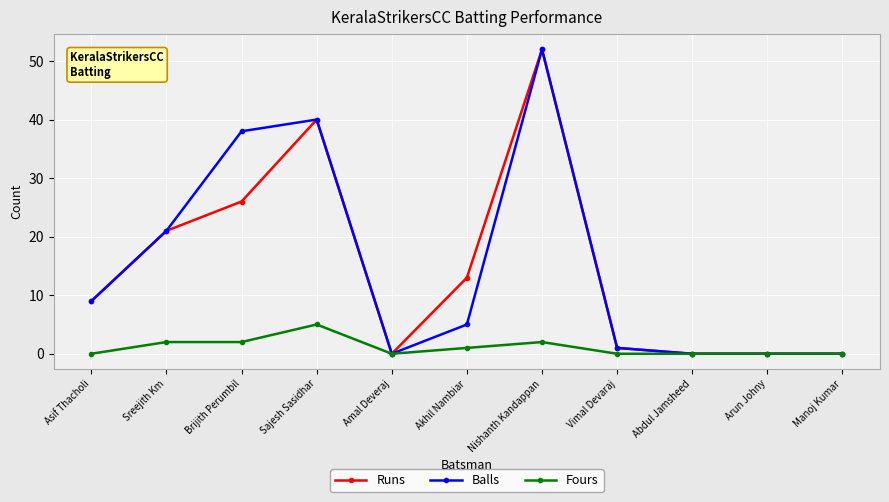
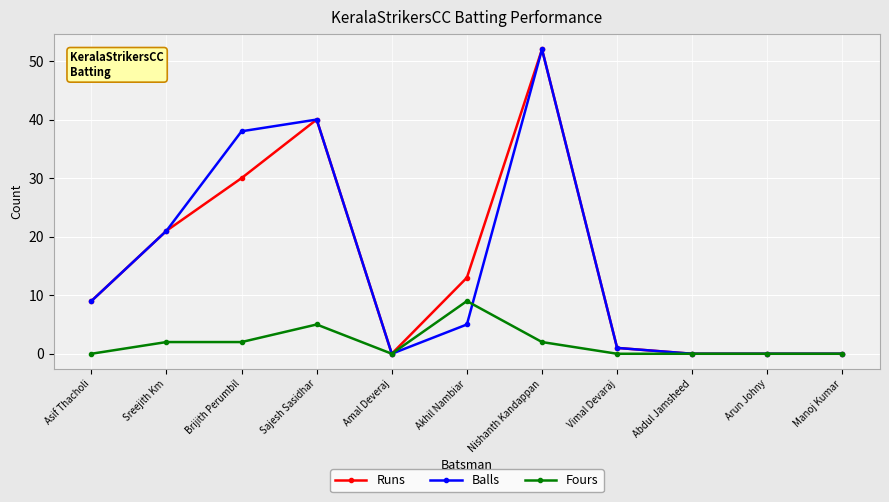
Runs, Brijith Perumbil: 26 -> 30
Fours, Akhil Nambiar: 1 -> 9
